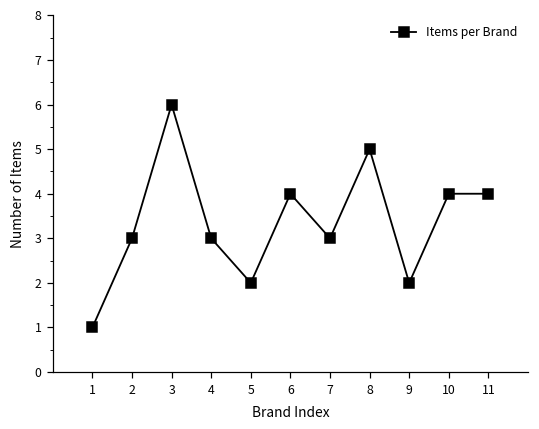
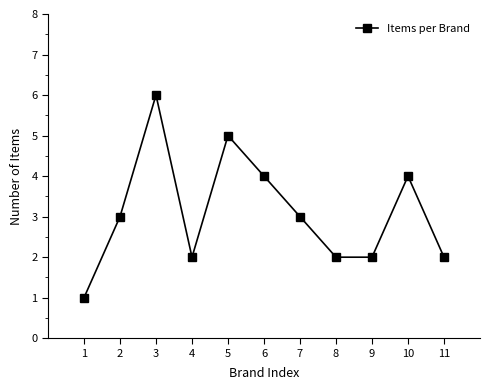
4: 3 -> 2
5: 2 -> 5
8: 5 -> 2
11: 4 -> 2
